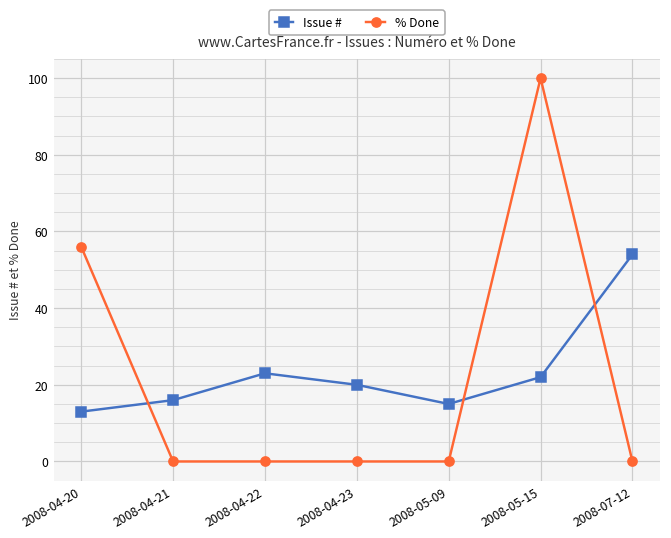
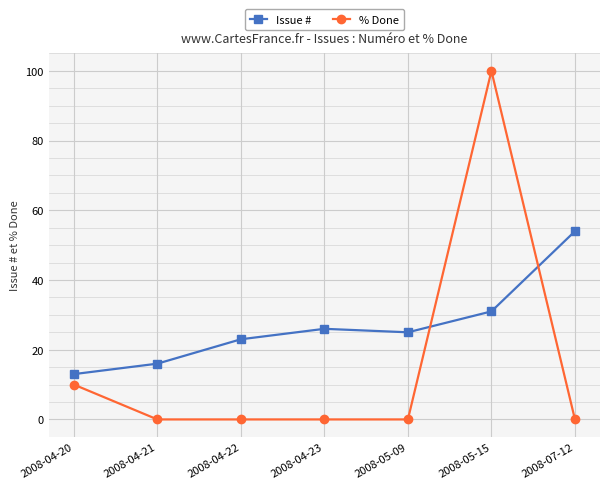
% Done, 2008-04-20: 56 -> 10
Issue #, 2008-04-23: 20 -> 26
Issue #, 2008-05-09: 15 -> 25
Issue #, 2008-05-15: 22 -> 31
